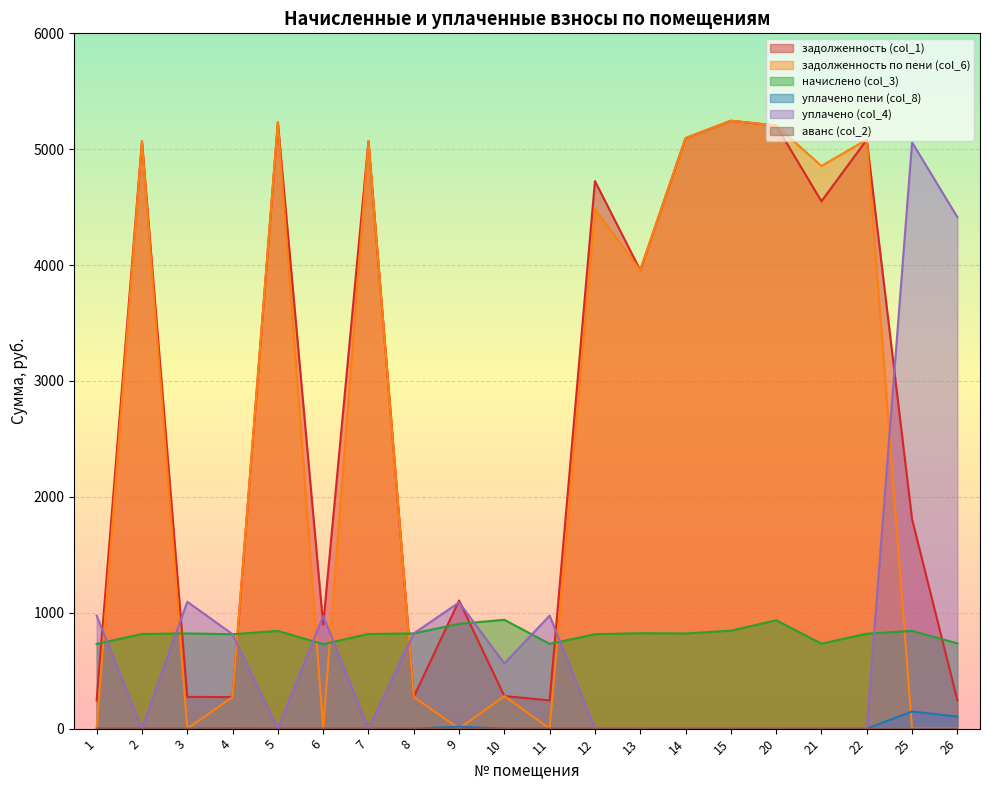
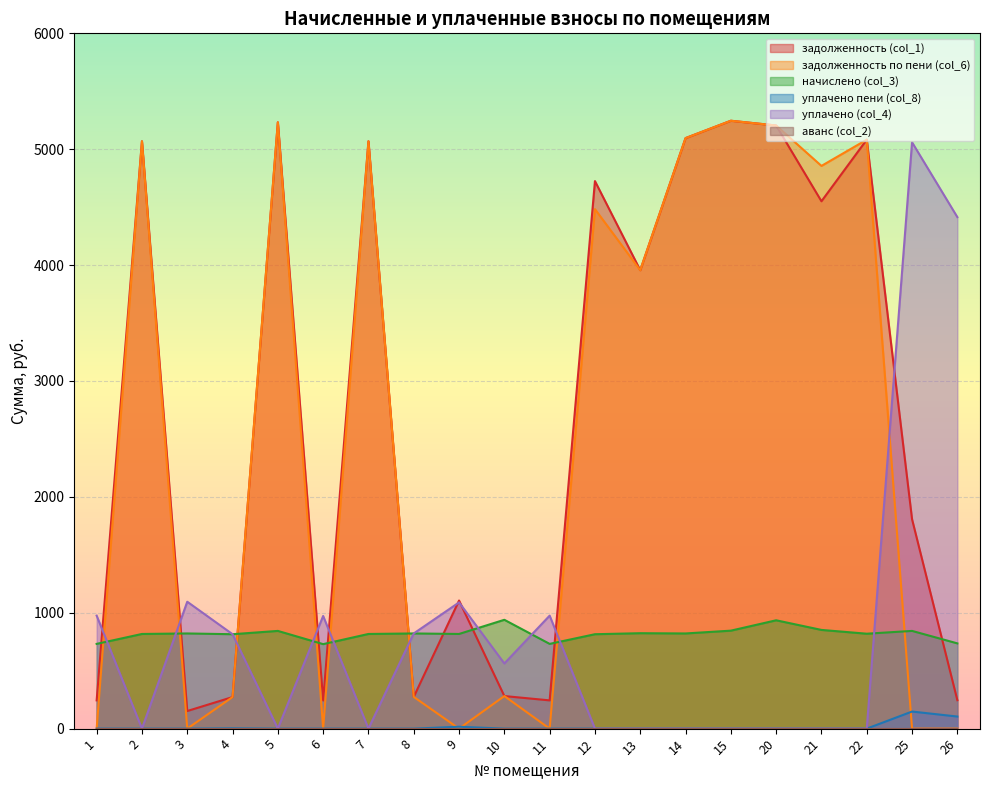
задолженность (col_1), 3: 270 -> 150
задолженность (col_1), 6: 900 -> 240
начислено (col_3), 9: 900 -> 820
начислено (col_3), 21: 730 -> 850
